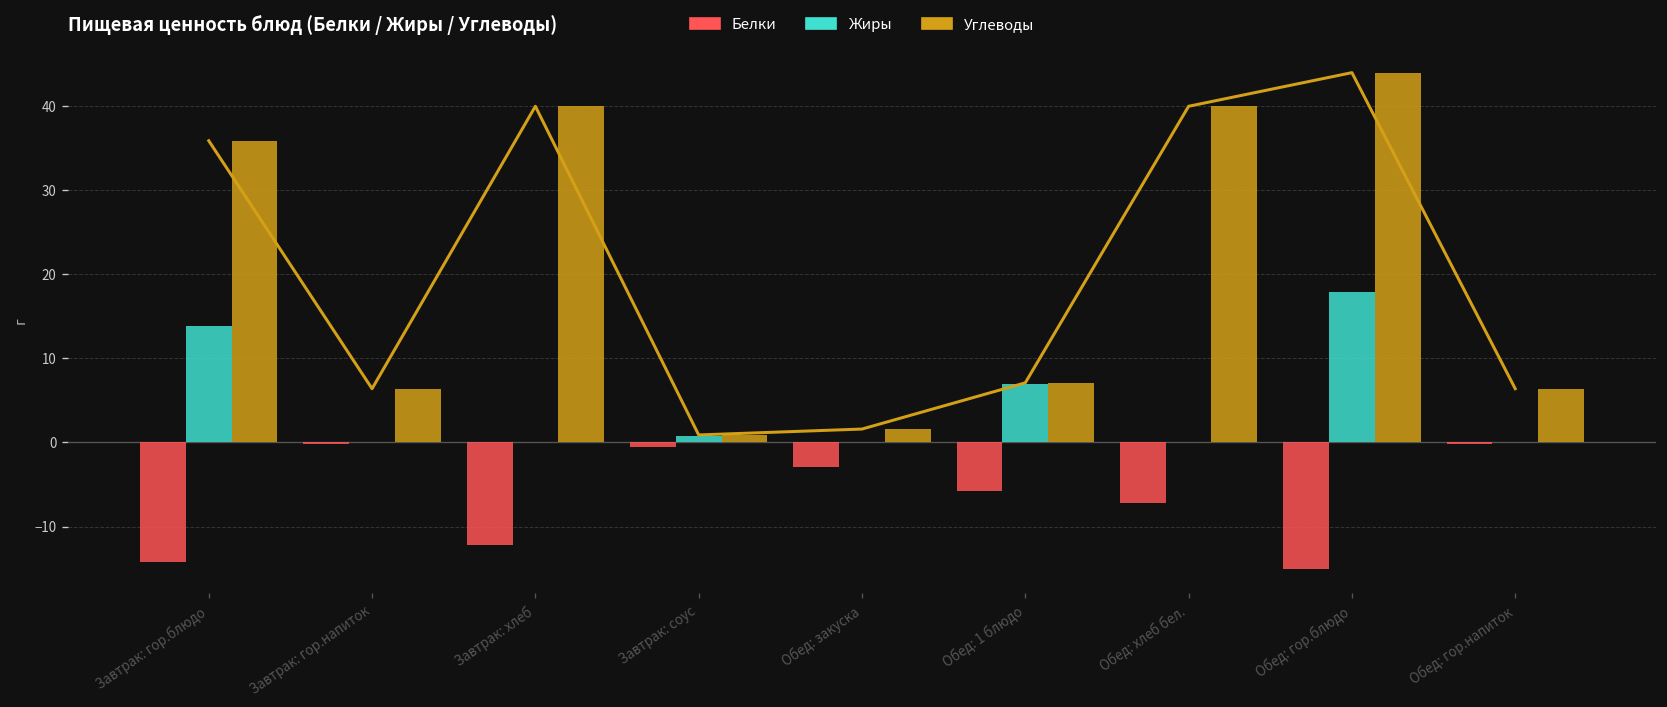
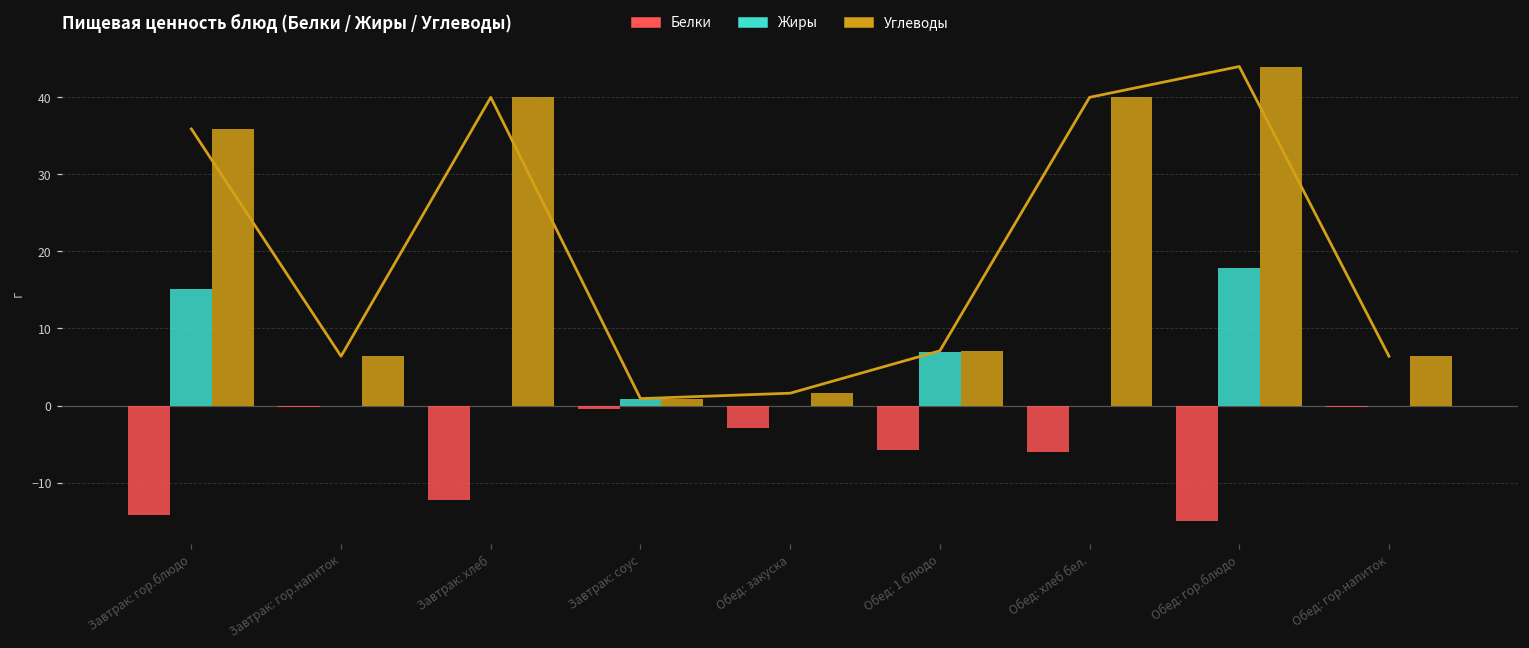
Жиры, Завтрак: гор.блюдо: 14 -> 15
Белки, Обед: хлеб бел.: -7 -> -6
